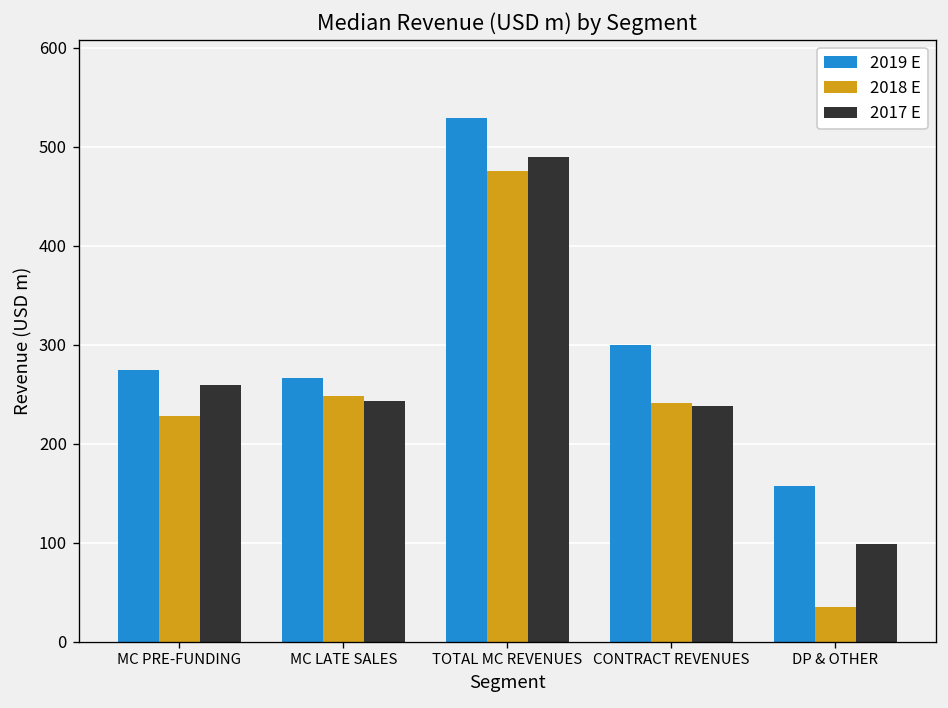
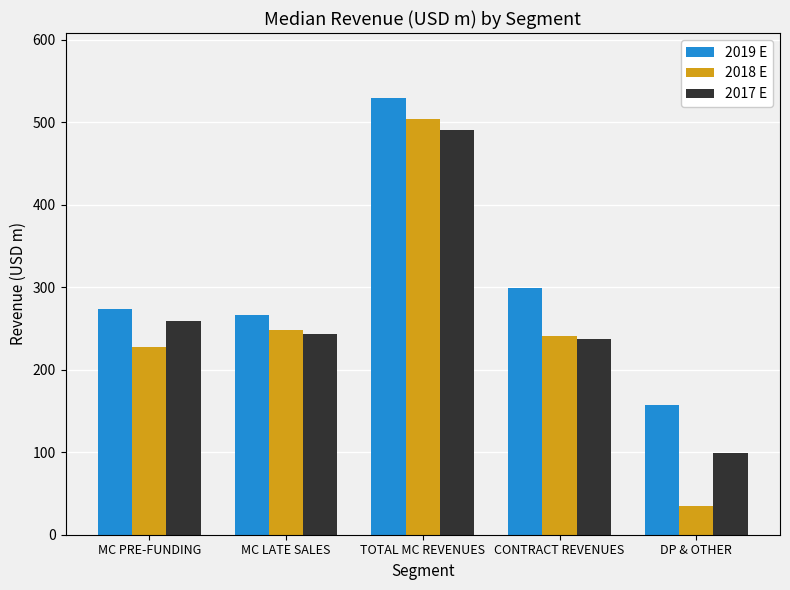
2018 E, TOTAL MC REVENUES: 480 -> 500
